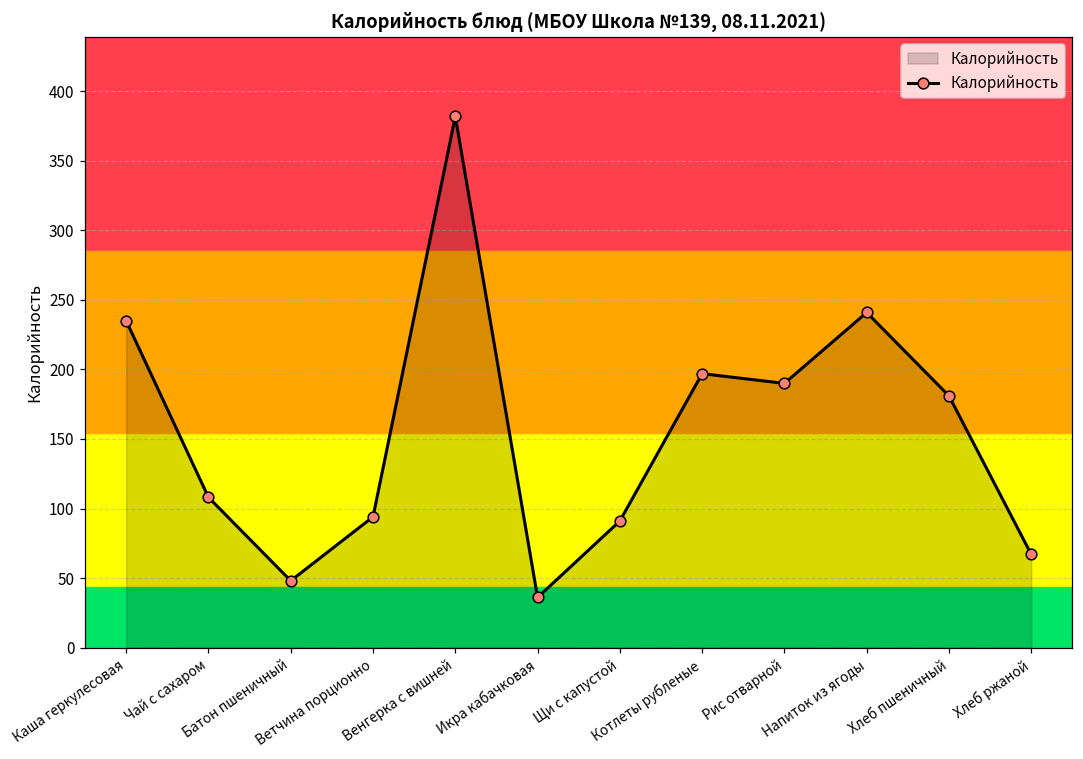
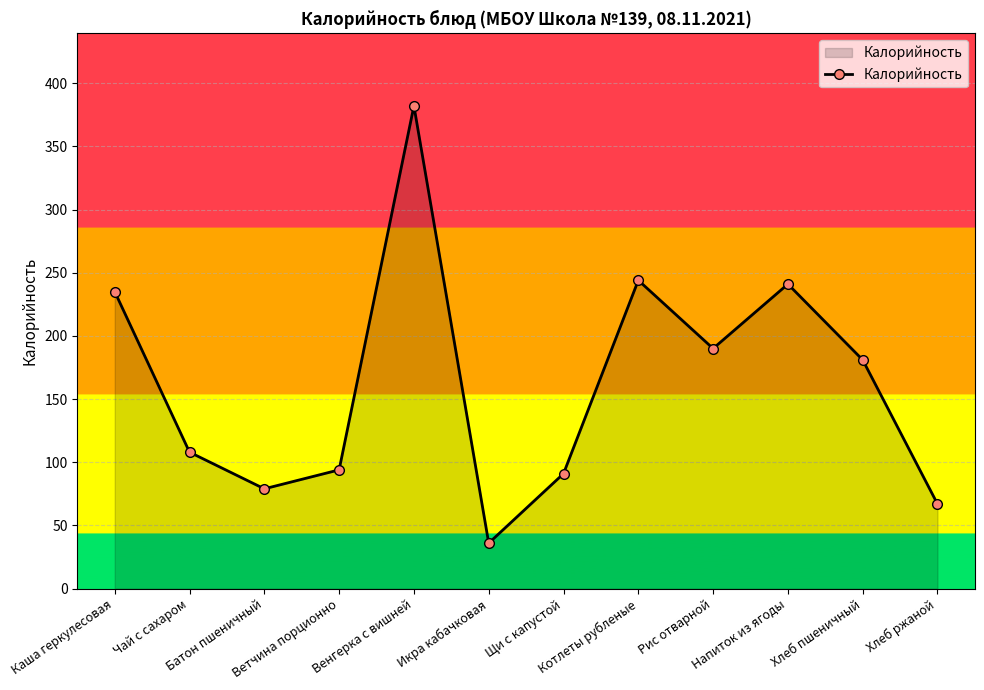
Батон пшеничный: 48 -> 79
Котлеты рубленые: 197 -> 244
